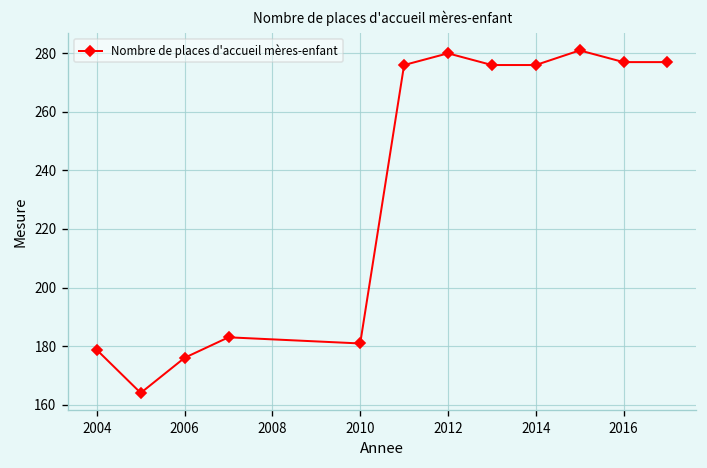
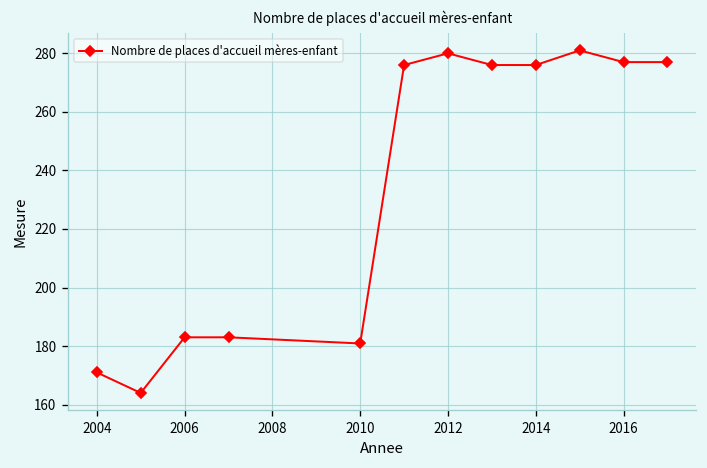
2004: 179 -> 171
2006: 176 -> 183
